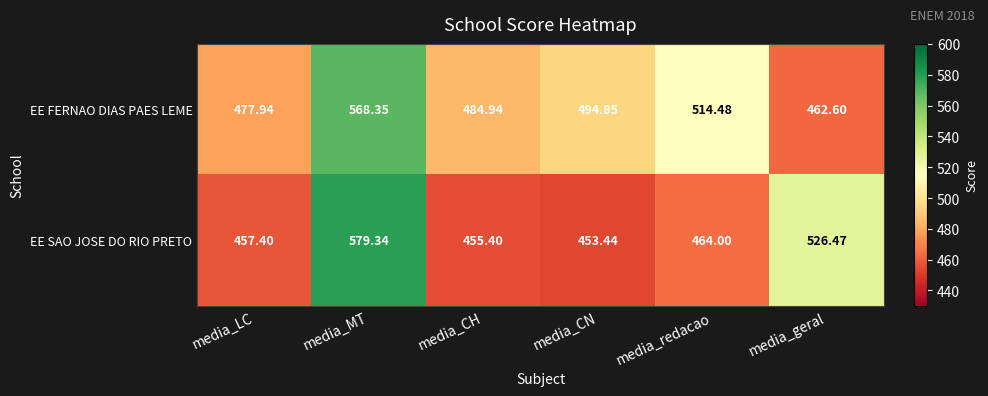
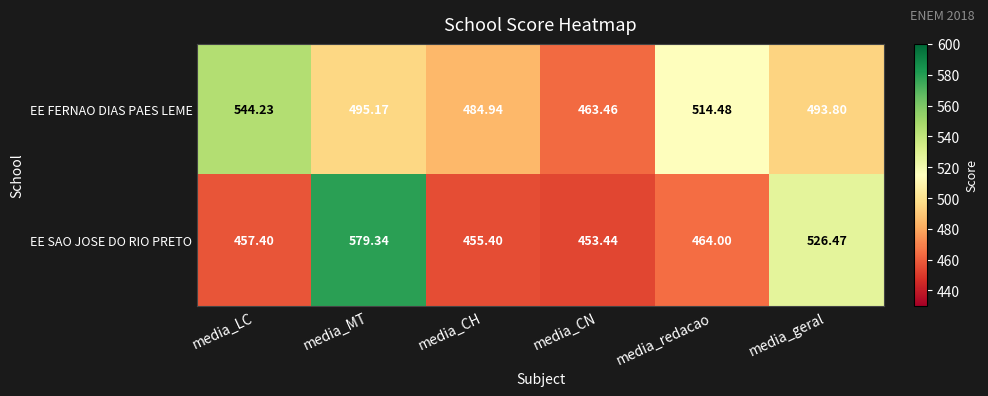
EE FERNAO DIAS PAES LEME, media_LC: 477.94 -> 544.23
EE FERNAO DIAS PAES LEME, media_MT: 568.35 -> 495.17
EE FERNAO DIAS PAES LEME, media_CN: 494.85 -> 463.46
EE FERNAO DIAS PAES LEME, media_geral: 462.60 -> 493.80
